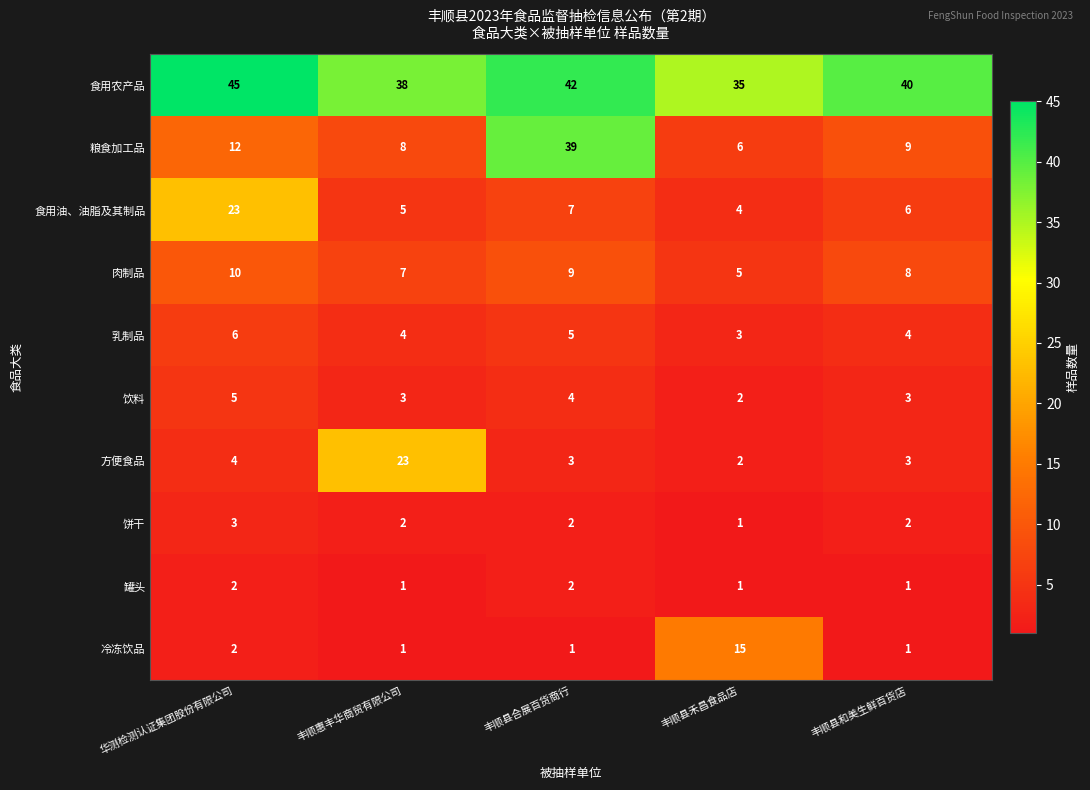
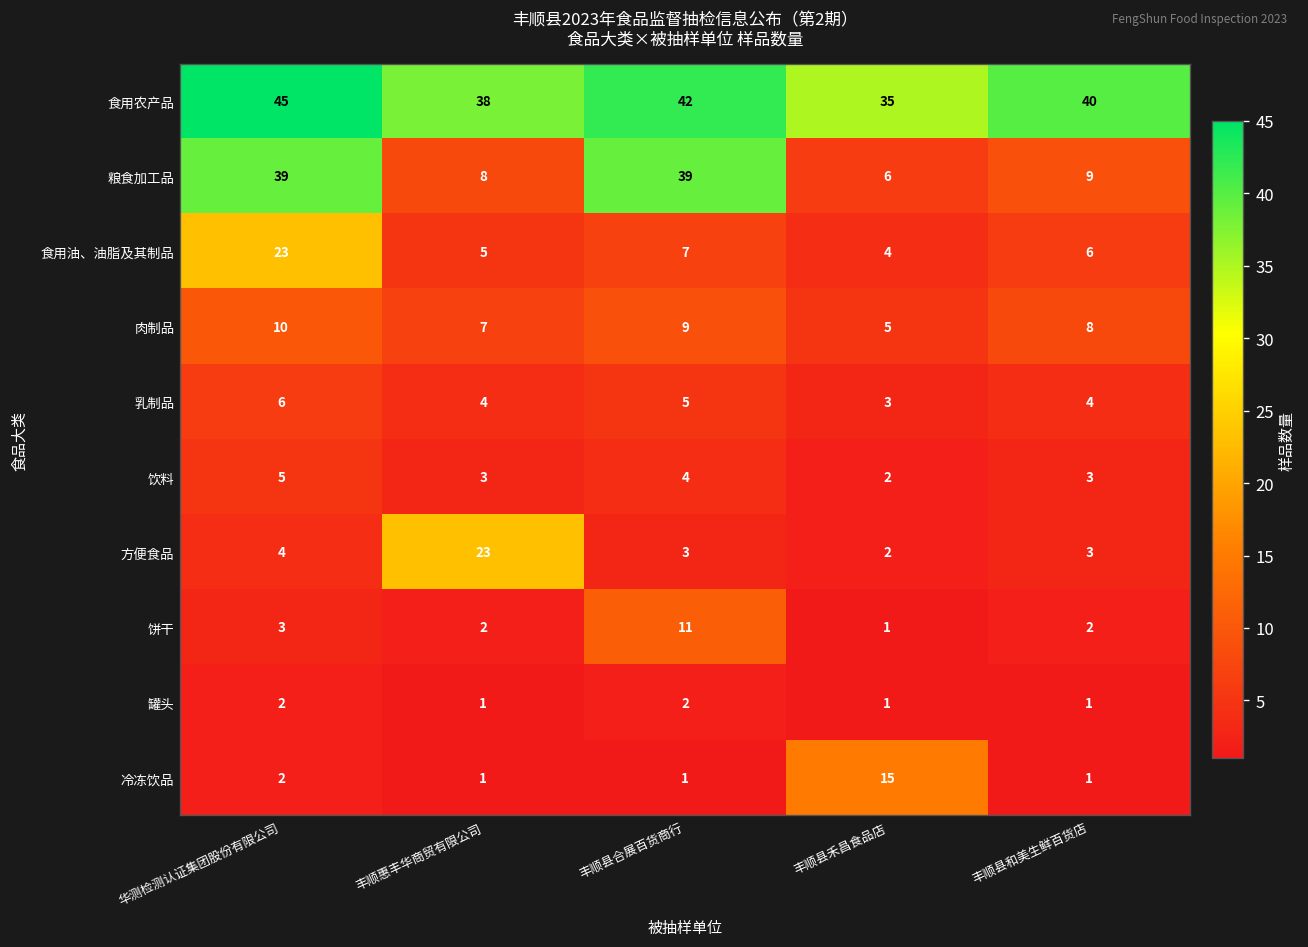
粮食加工品, 华测检测认证集团股份有限公司: 12 -> 39
饼干, 丰顺县合展百货商行: 2 -> 11
